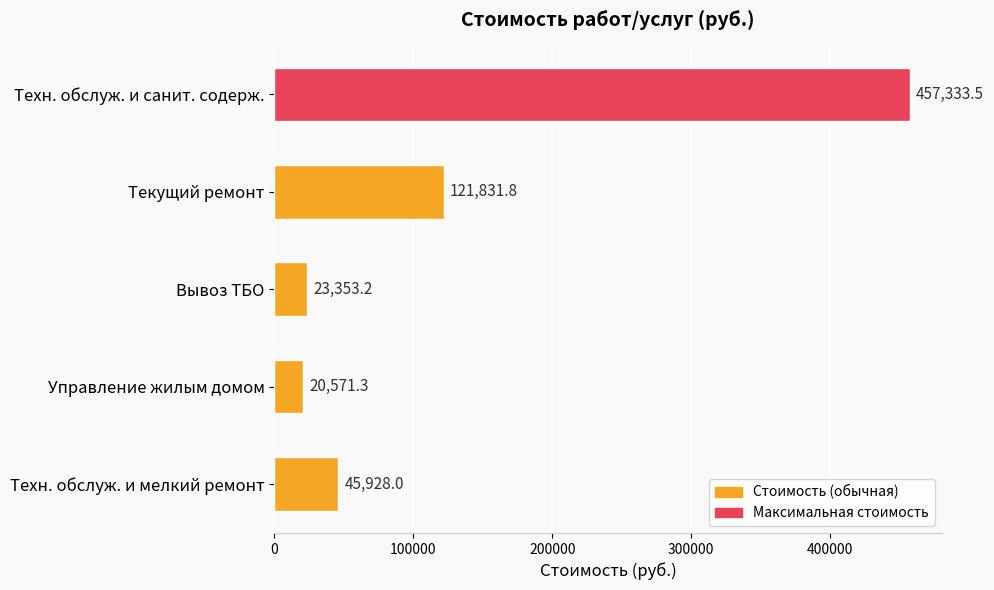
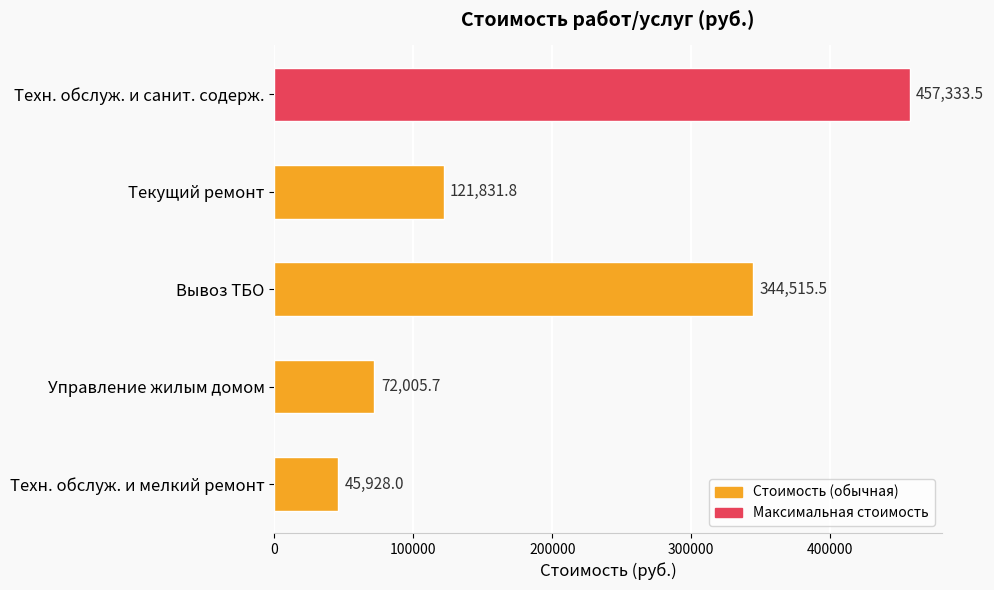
Вывоз ТБО: 23,353.2 -> 344,515.5
Управление жилым домом: 20,571.3 -> 72,005.7
